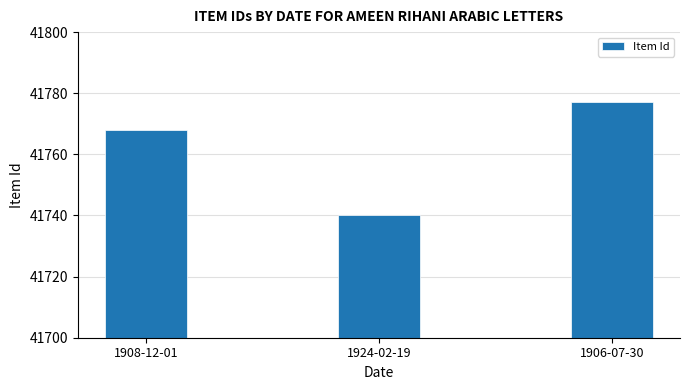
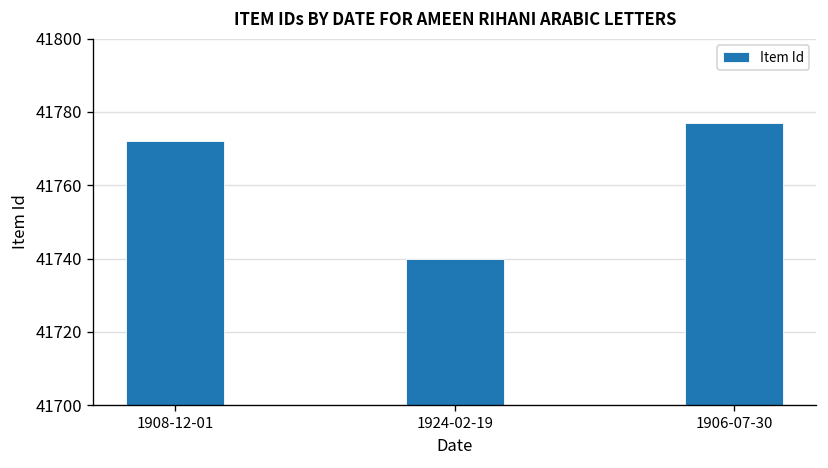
1908-12-01: 41768 -> 41772
